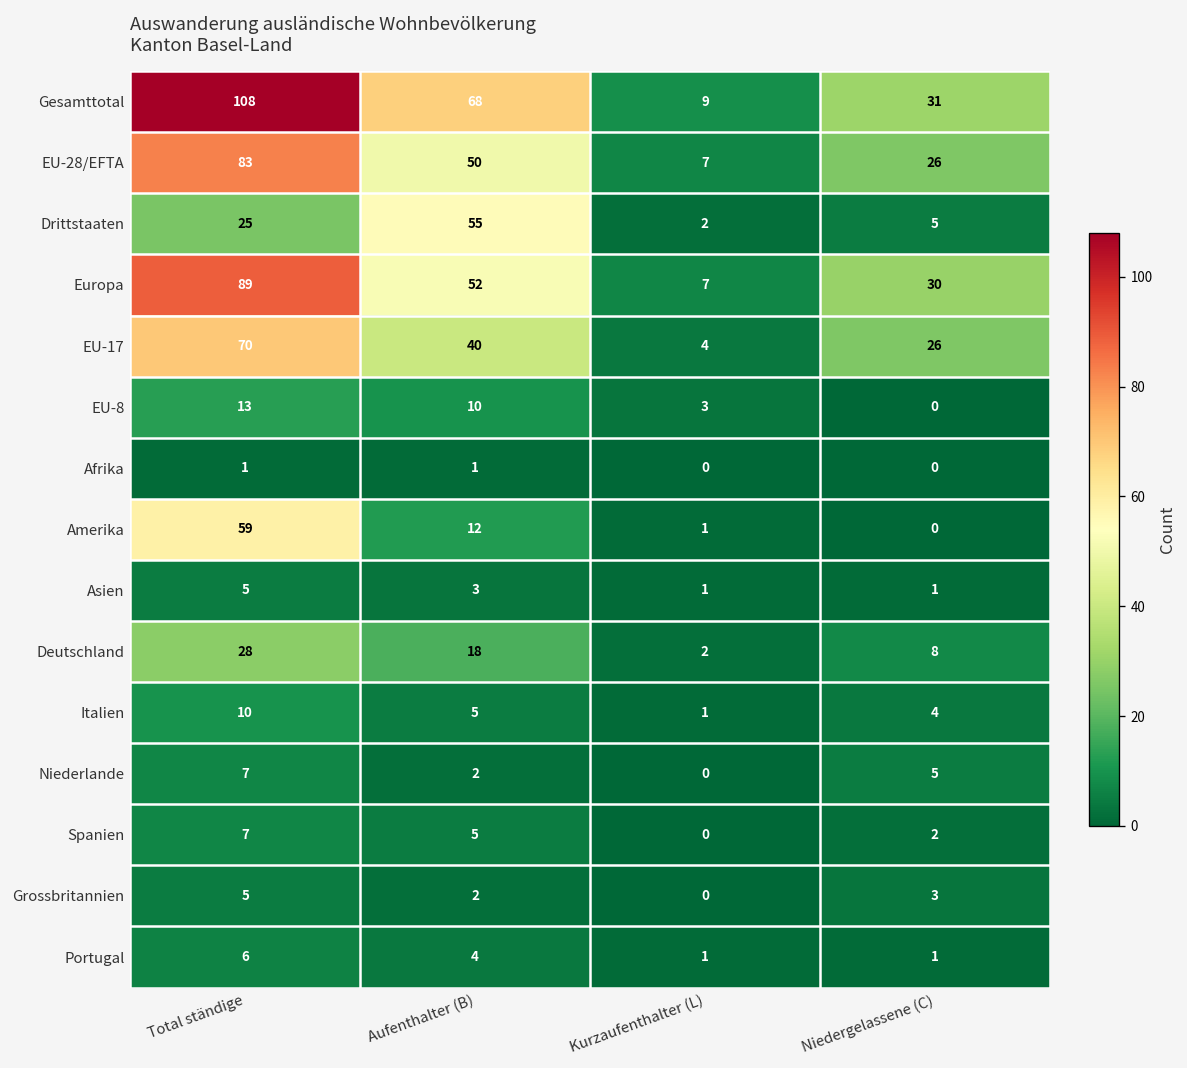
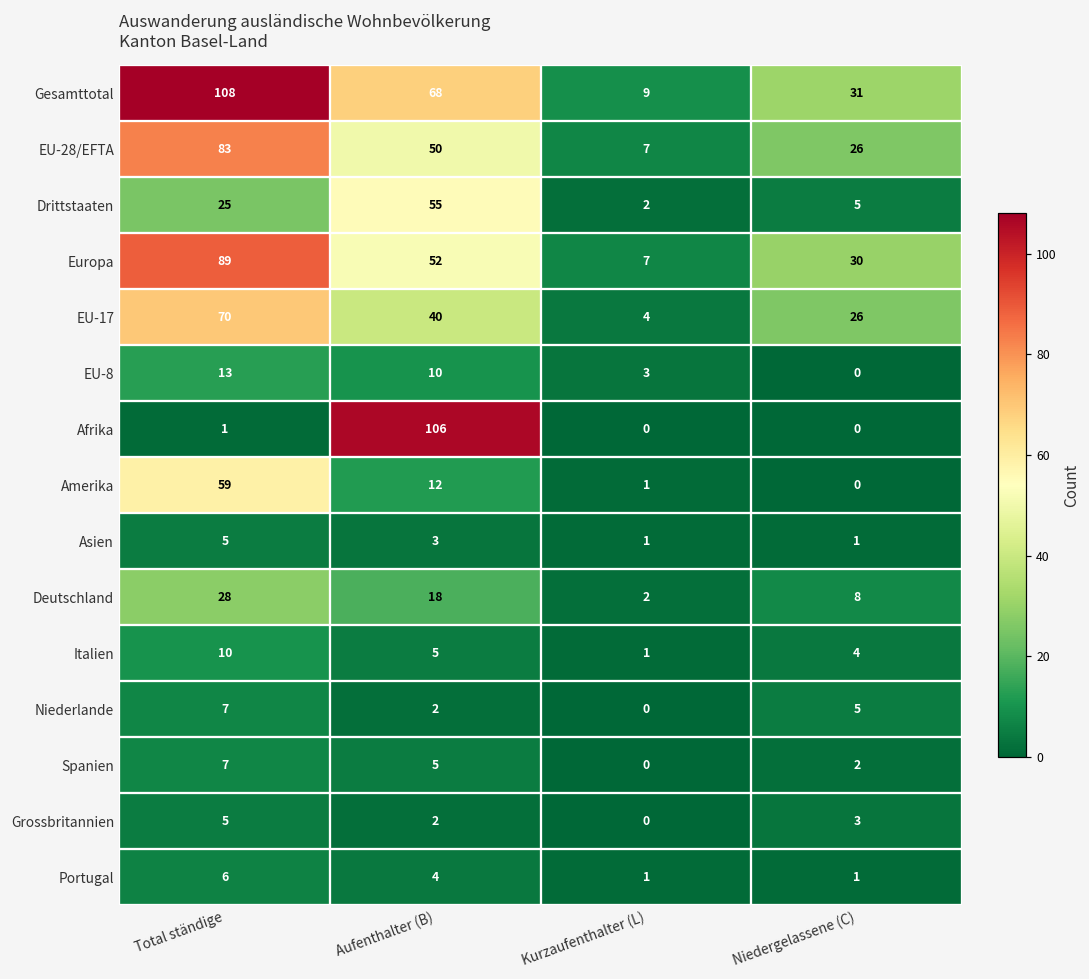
Afrika, Aufenthalter (B): 1 -> 106
